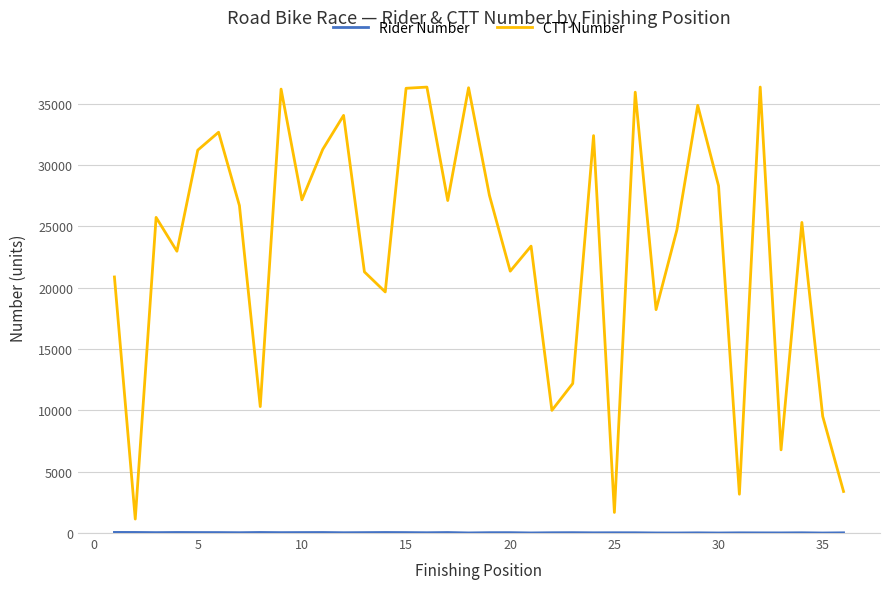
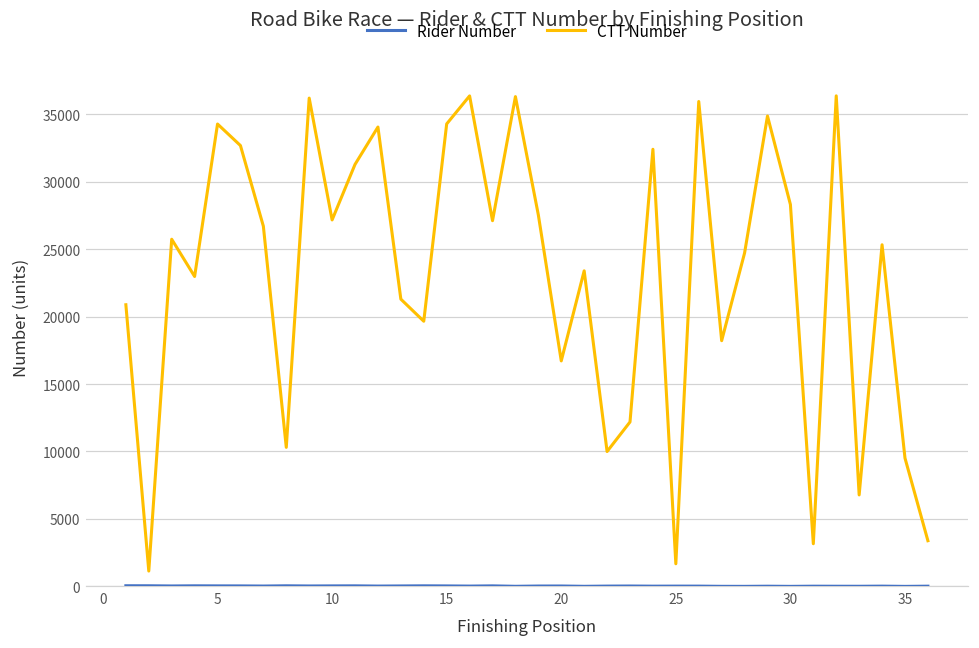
CTT Number, 5: 31200 -> 34300
CTT Number, 15: 36300 -> 34300
CTT Number, 20: 21300 -> 16700
